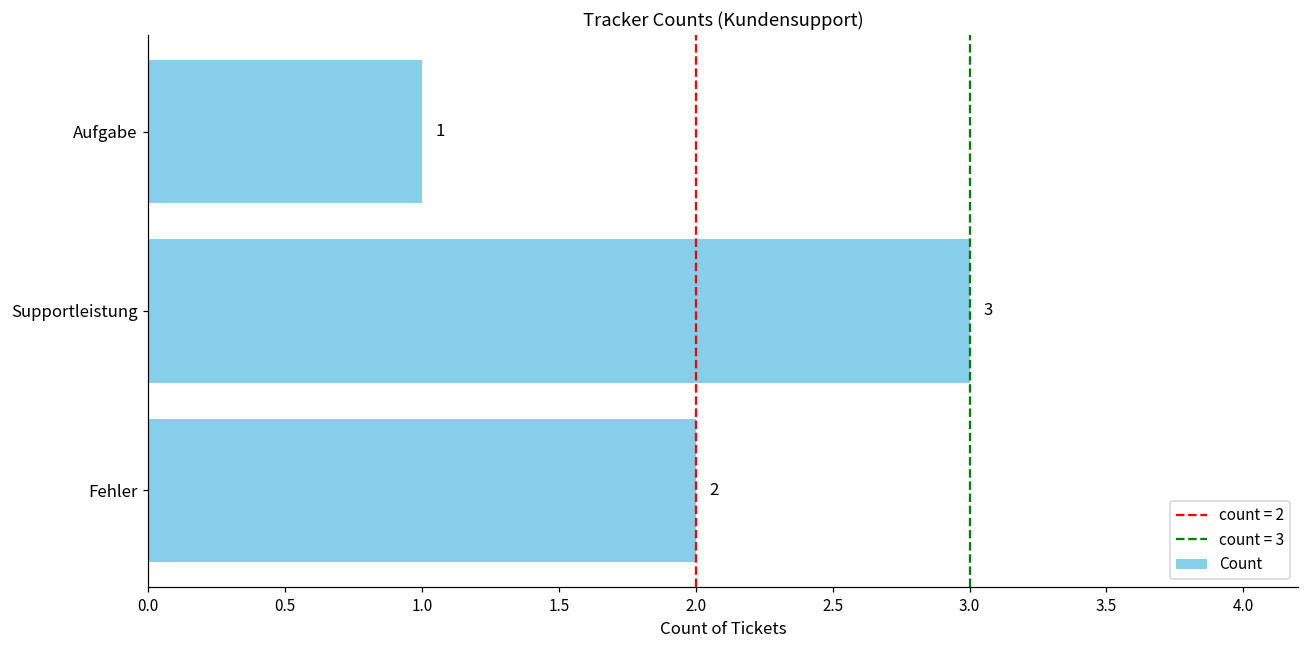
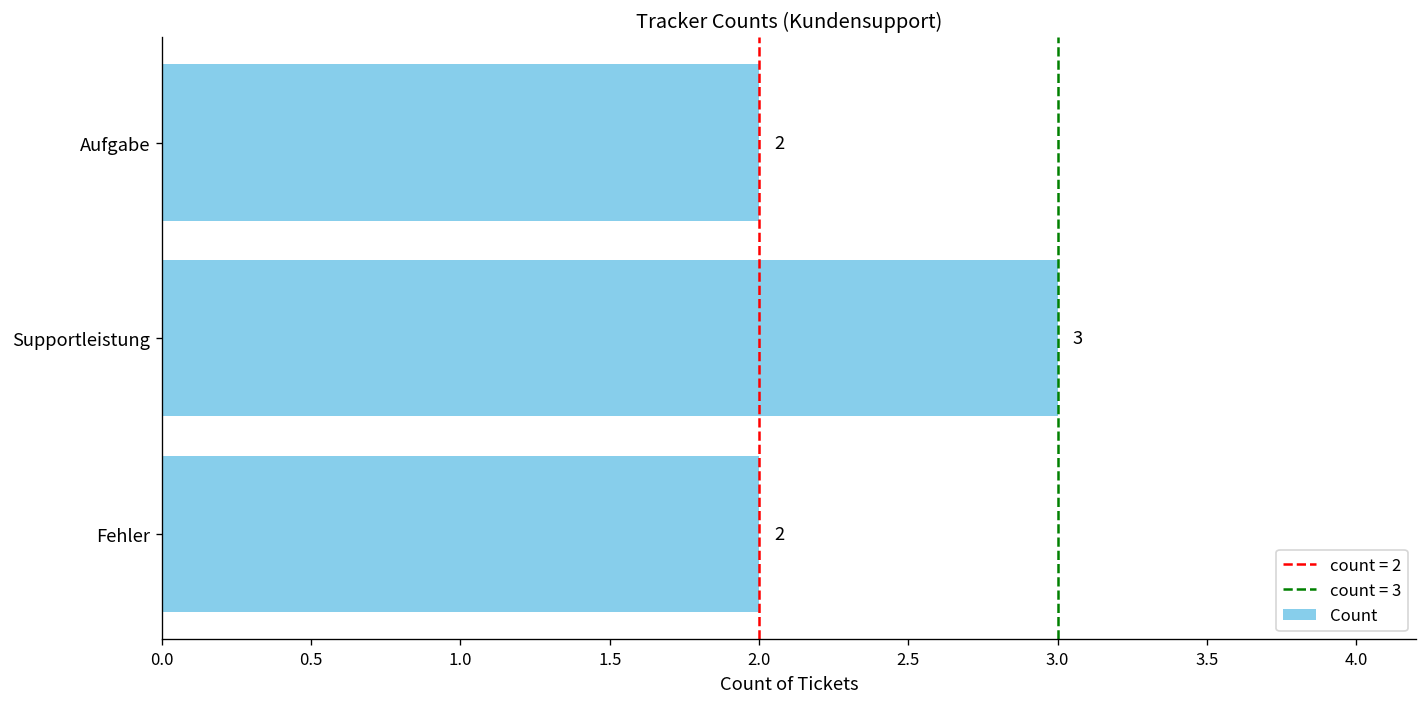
Aufgabe: 1 -> 2
